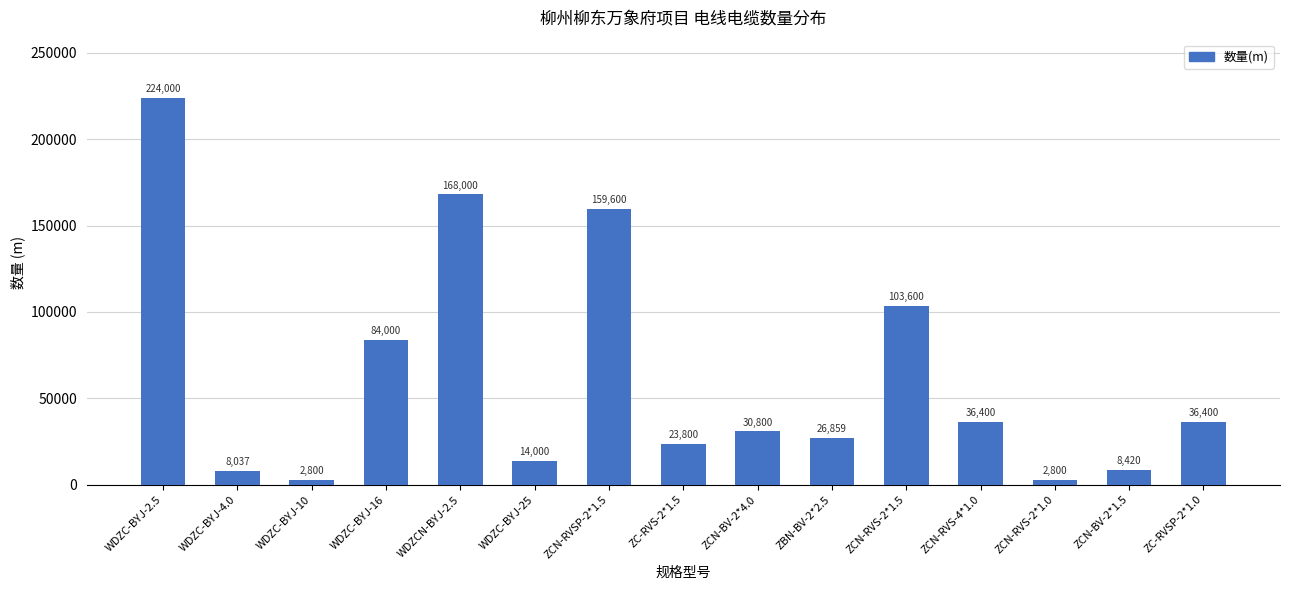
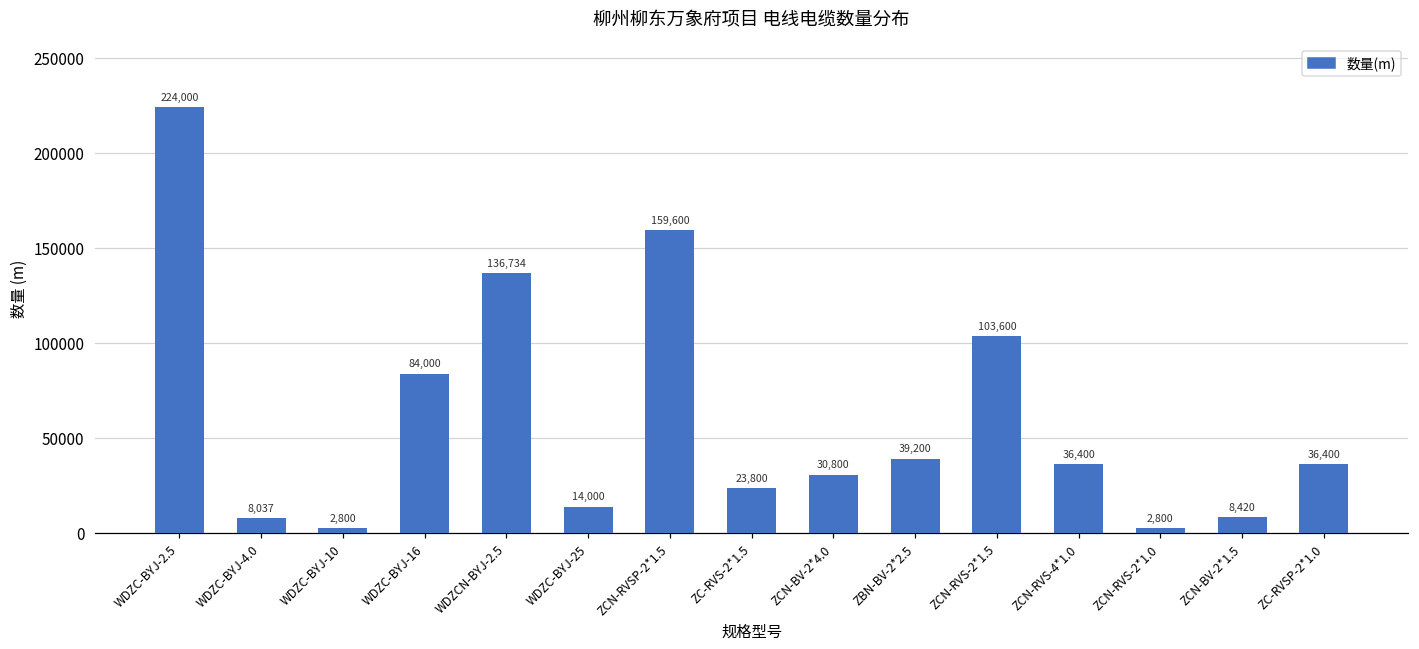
WDZCN-BYJ-2.5: 168,000 -> 136,734
ZBN-BV-2*2.5: 26,859 -> 39,200
